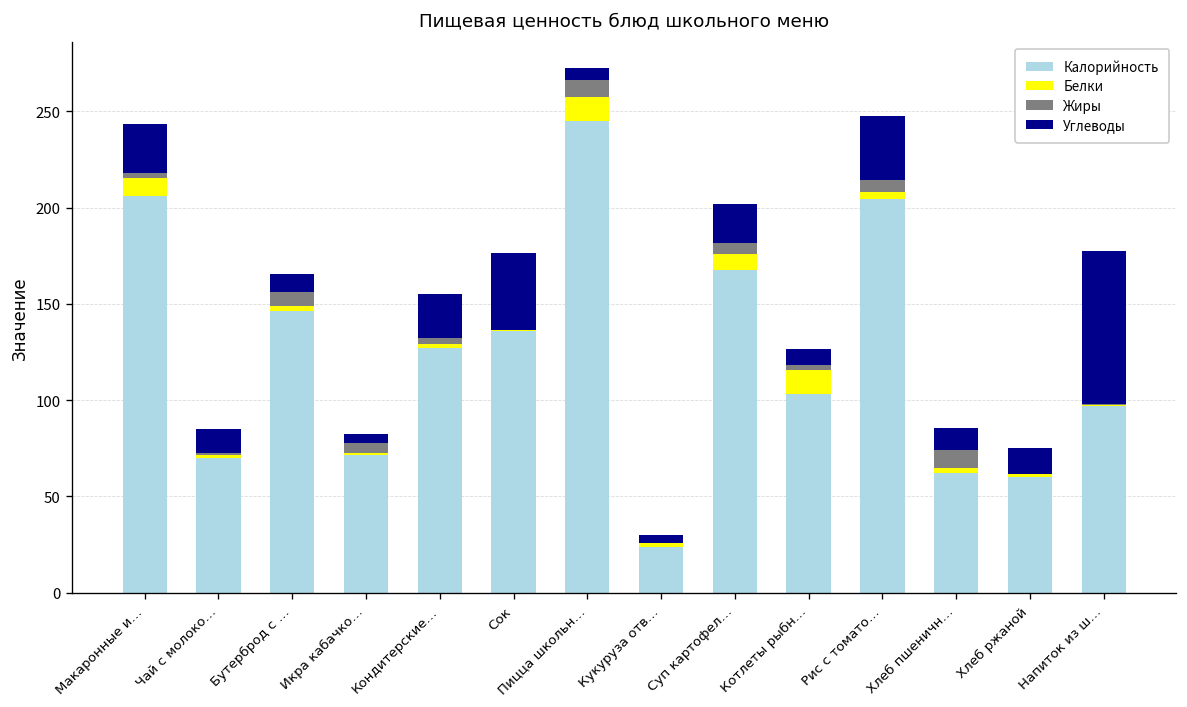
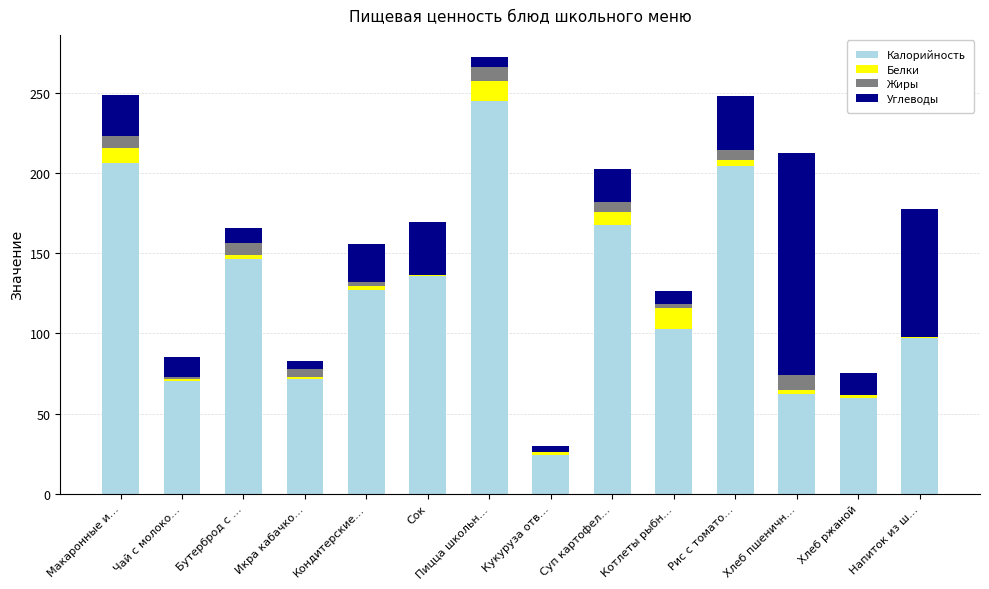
Жиры, Макаронные и…: 3 -> 8
Углеводы, Сок: 40 -> 33
Углеводы, Хлеб пшеничн…: 11 -> 138
